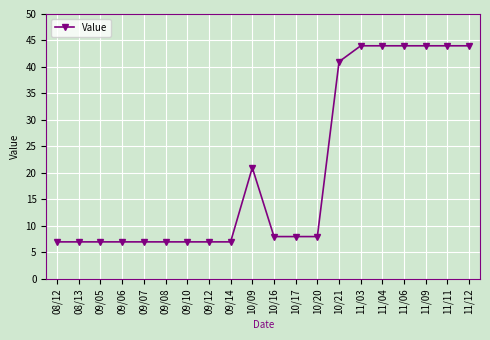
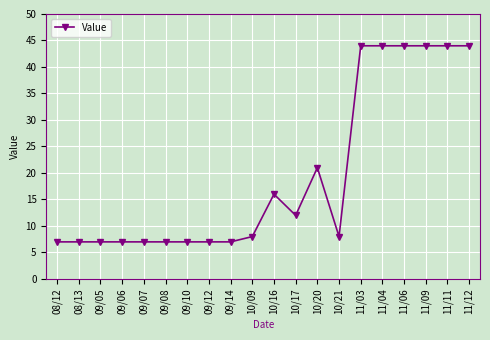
10/09: 21 -> 8
10/16: 8 -> 16
10/17: 8 -> 12
10/20: 8 -> 21
10/21: 41 -> 8
